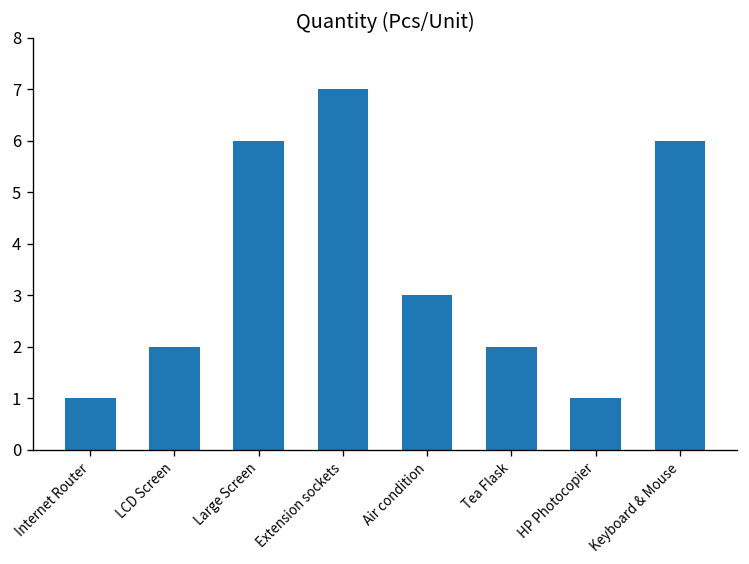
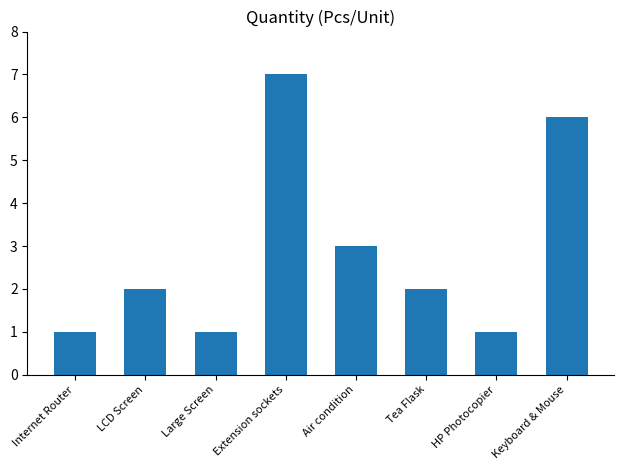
Large Screen: 6 -> 1
